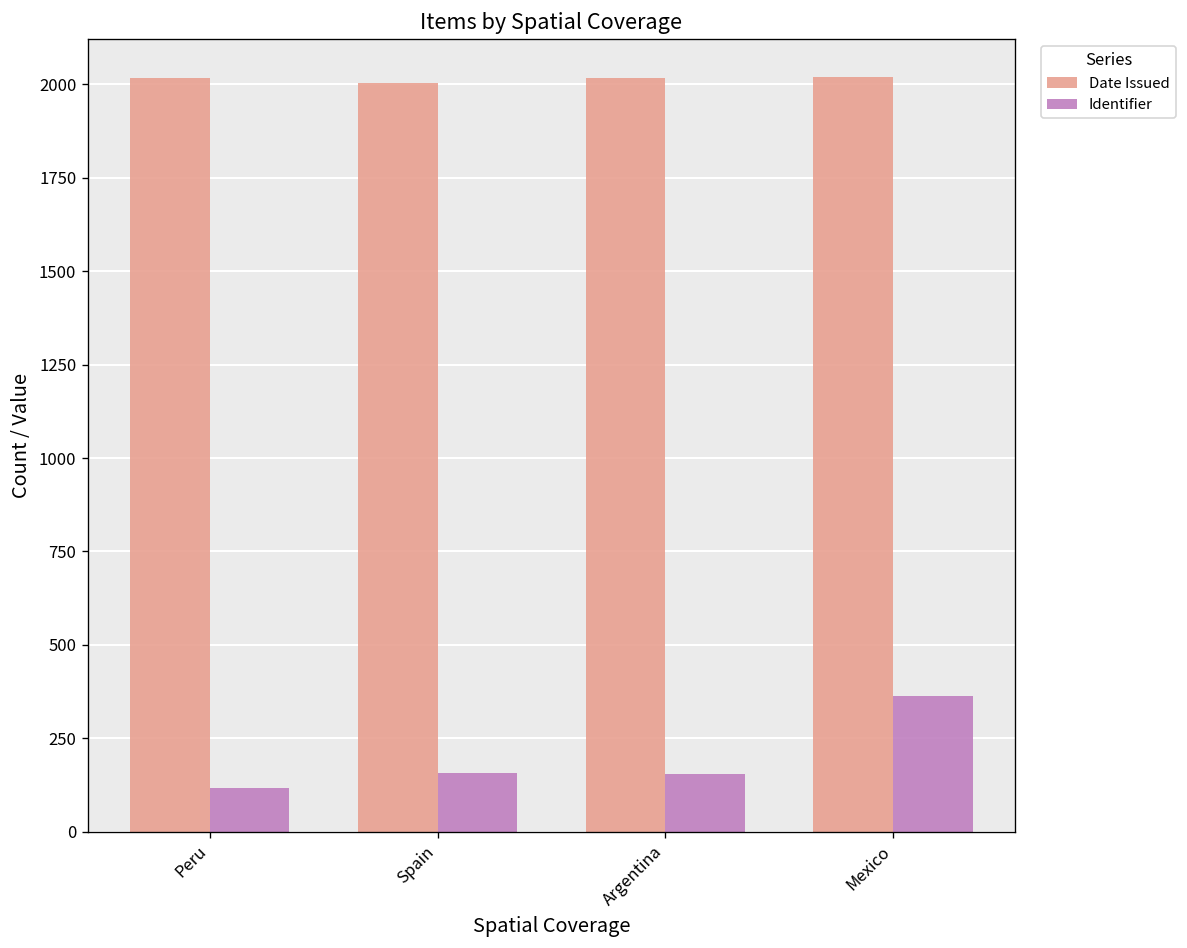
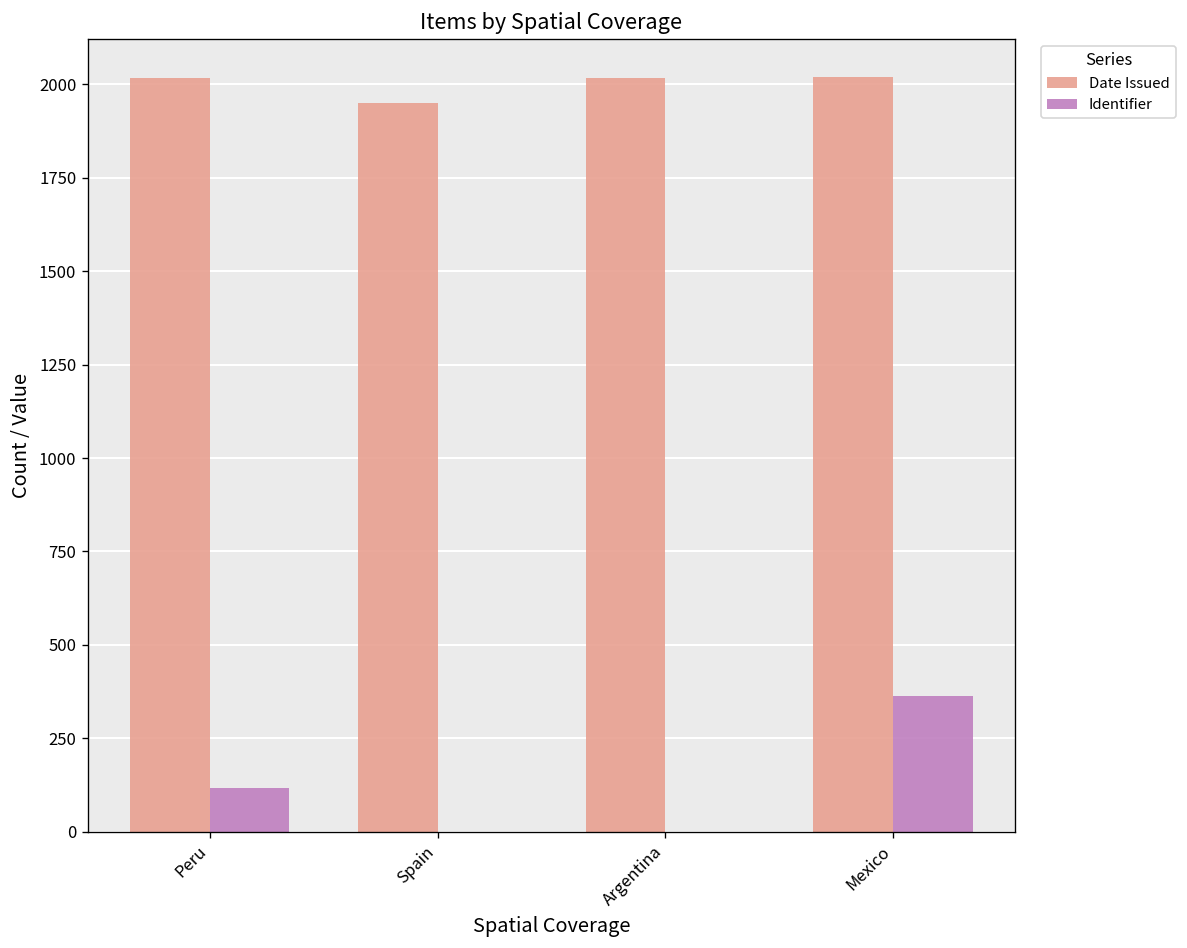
Date Issued, Spain: 2000 -> 1950
Identifier, Spain: 160 -> 0
Identifier, Argentina: 150 -> 0
